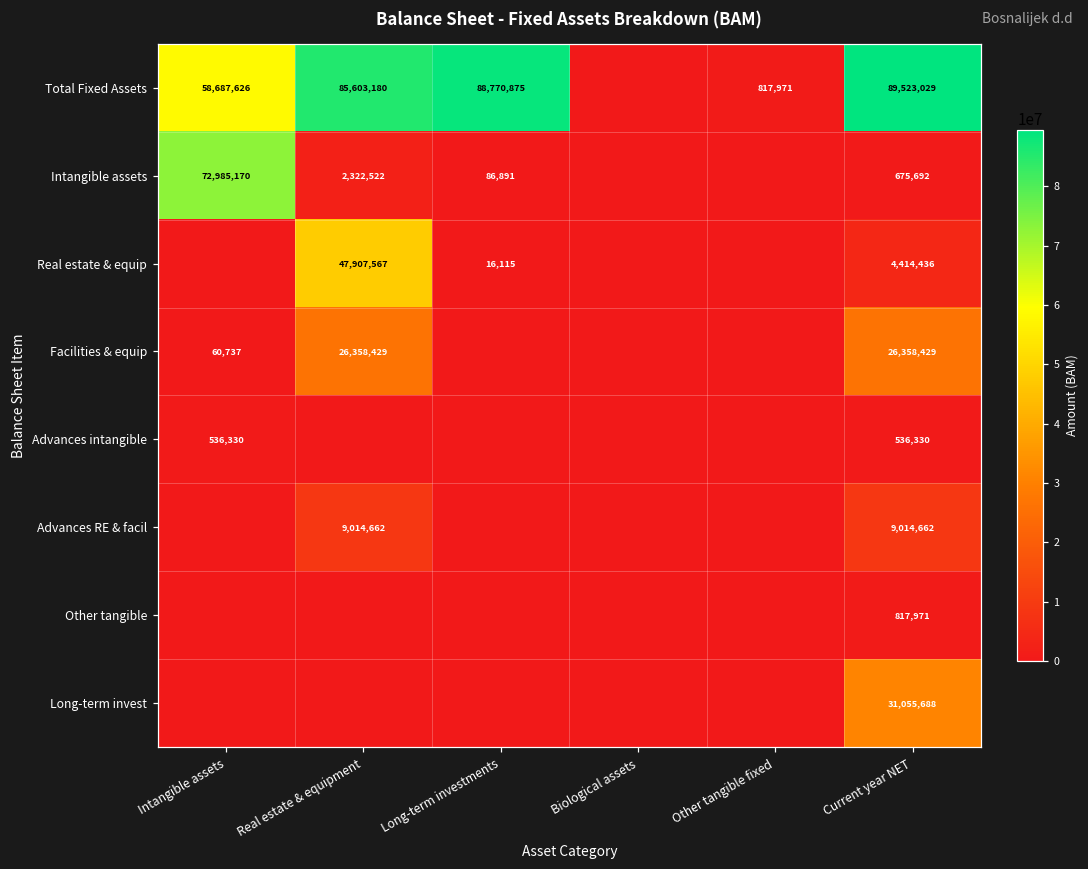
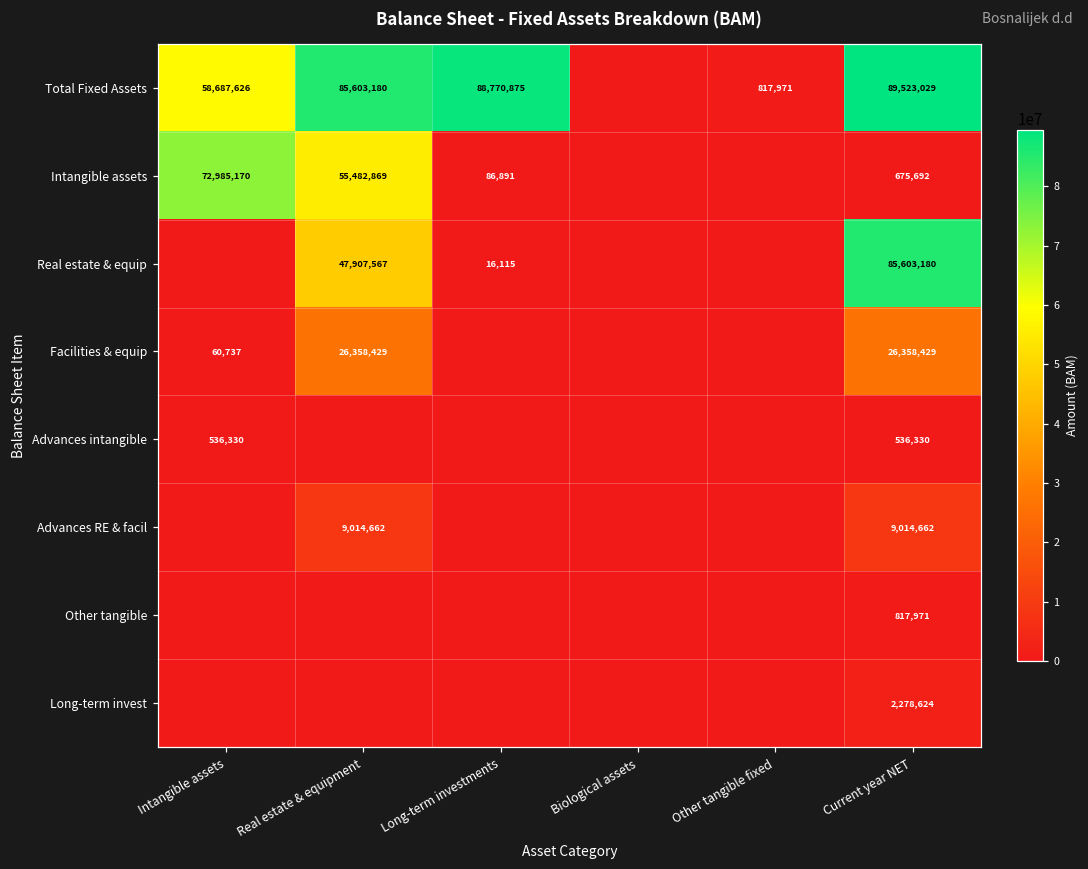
Intangible assets, Real estate & equipment: 2,322,522 -> 55,482,869
Real estate & equip, Current year NET: 4,414,436 -> 85,603,180
Long-term invest, Current year NET: 31,055,688 -> 2,278,624
